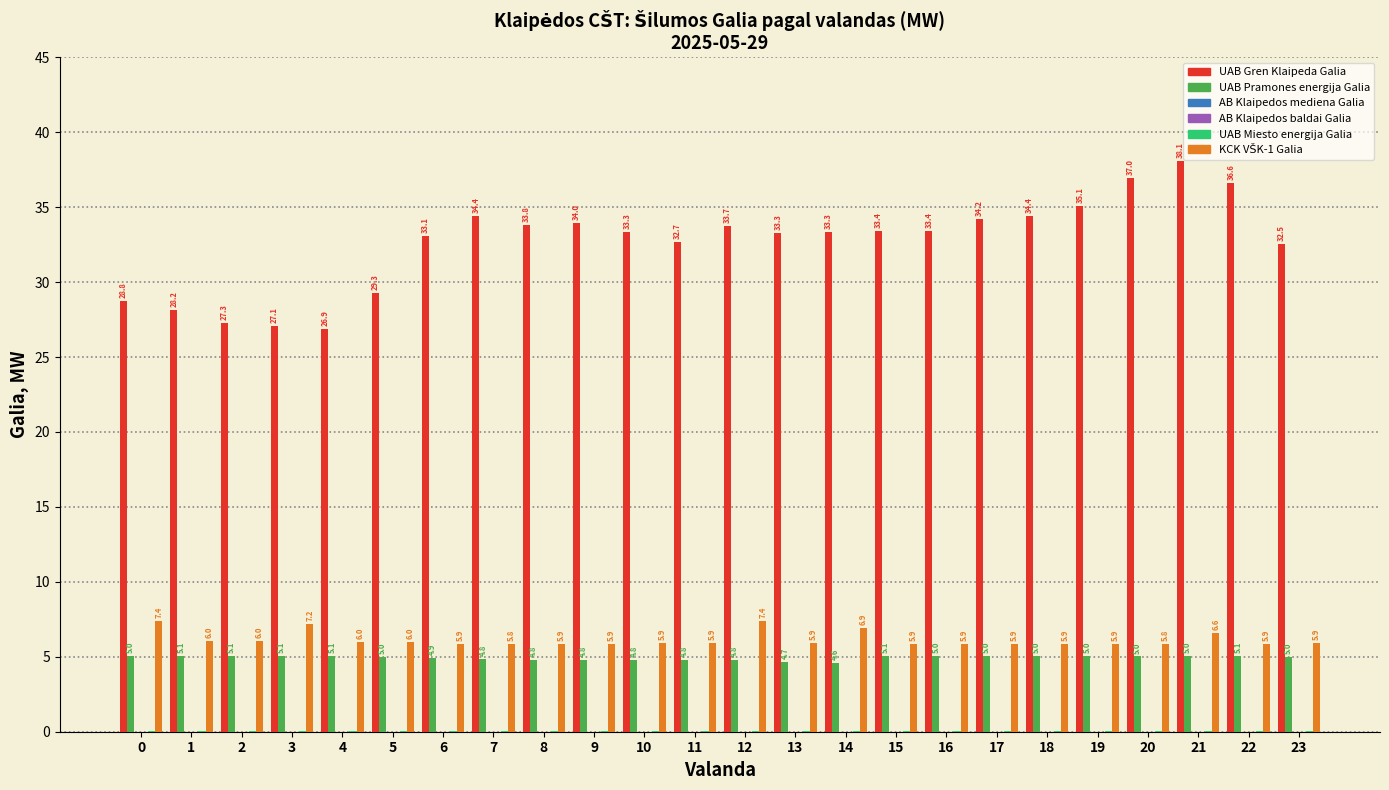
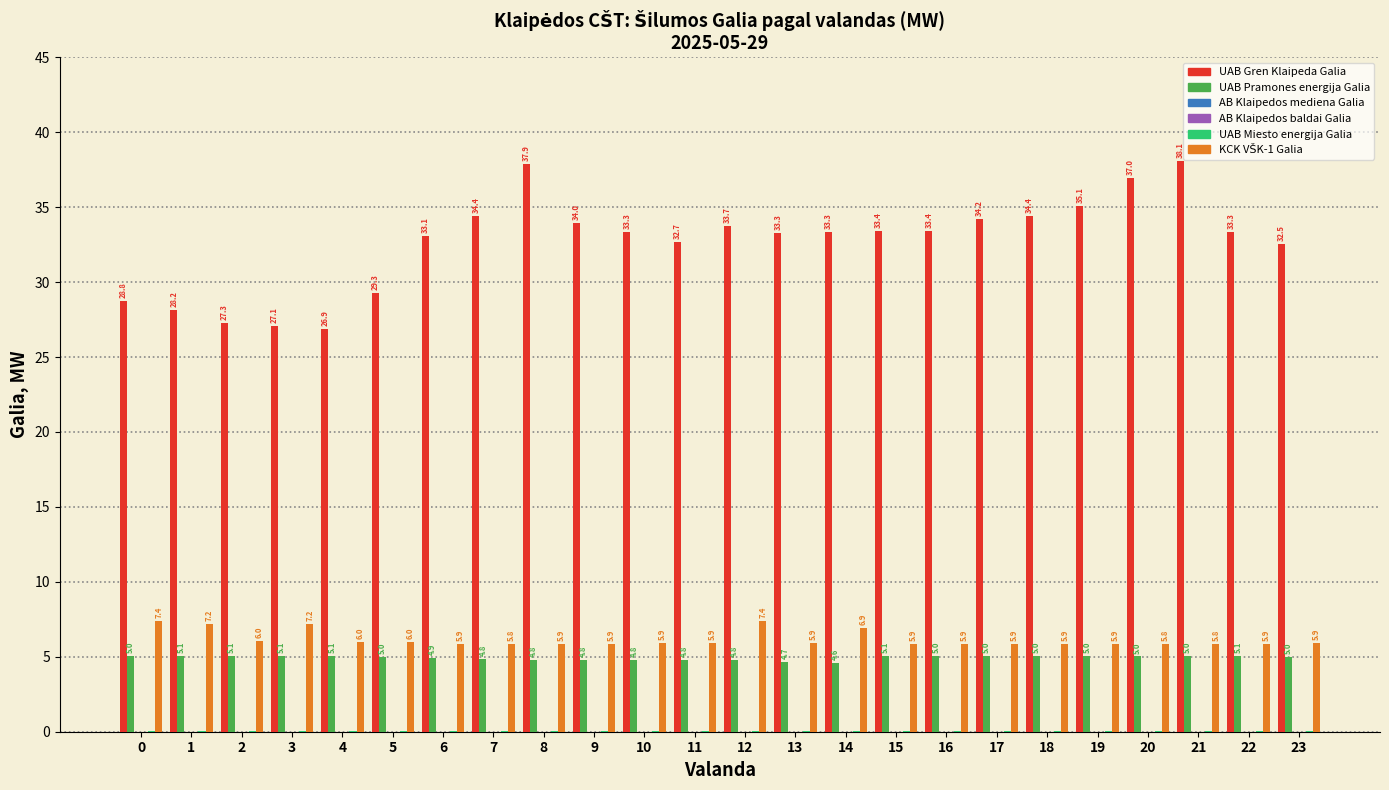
KCK VŠK-1 Galia, 1: 6.0 -> 7.2
UAB Gren Klaipeda Galia, 8: 33.8 -> 37.9
KCK VŠK-1 Galia, 21: 6.6 -> 5.8
UAB Gren Klaipeda Galia, 22: 36.6 -> 33.3
